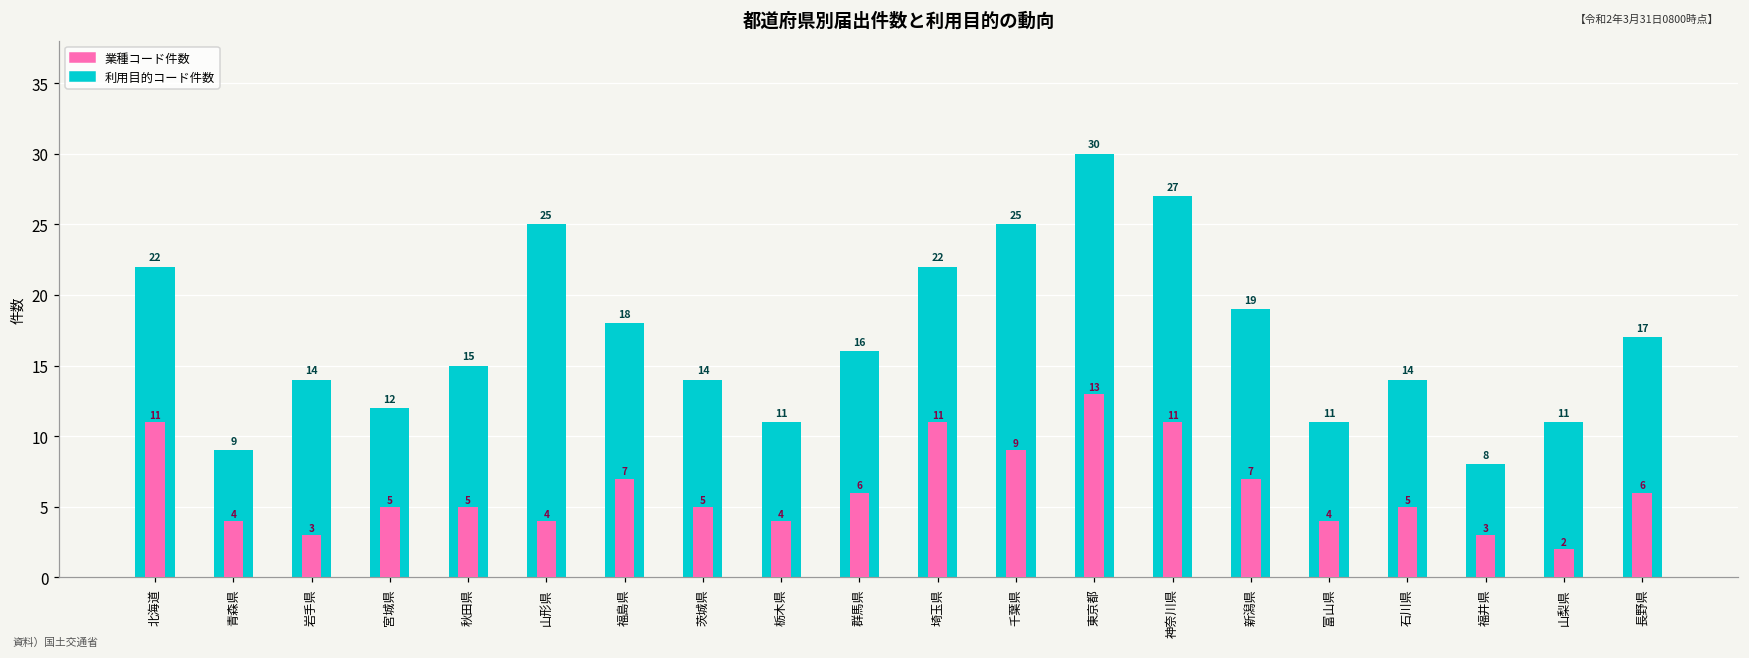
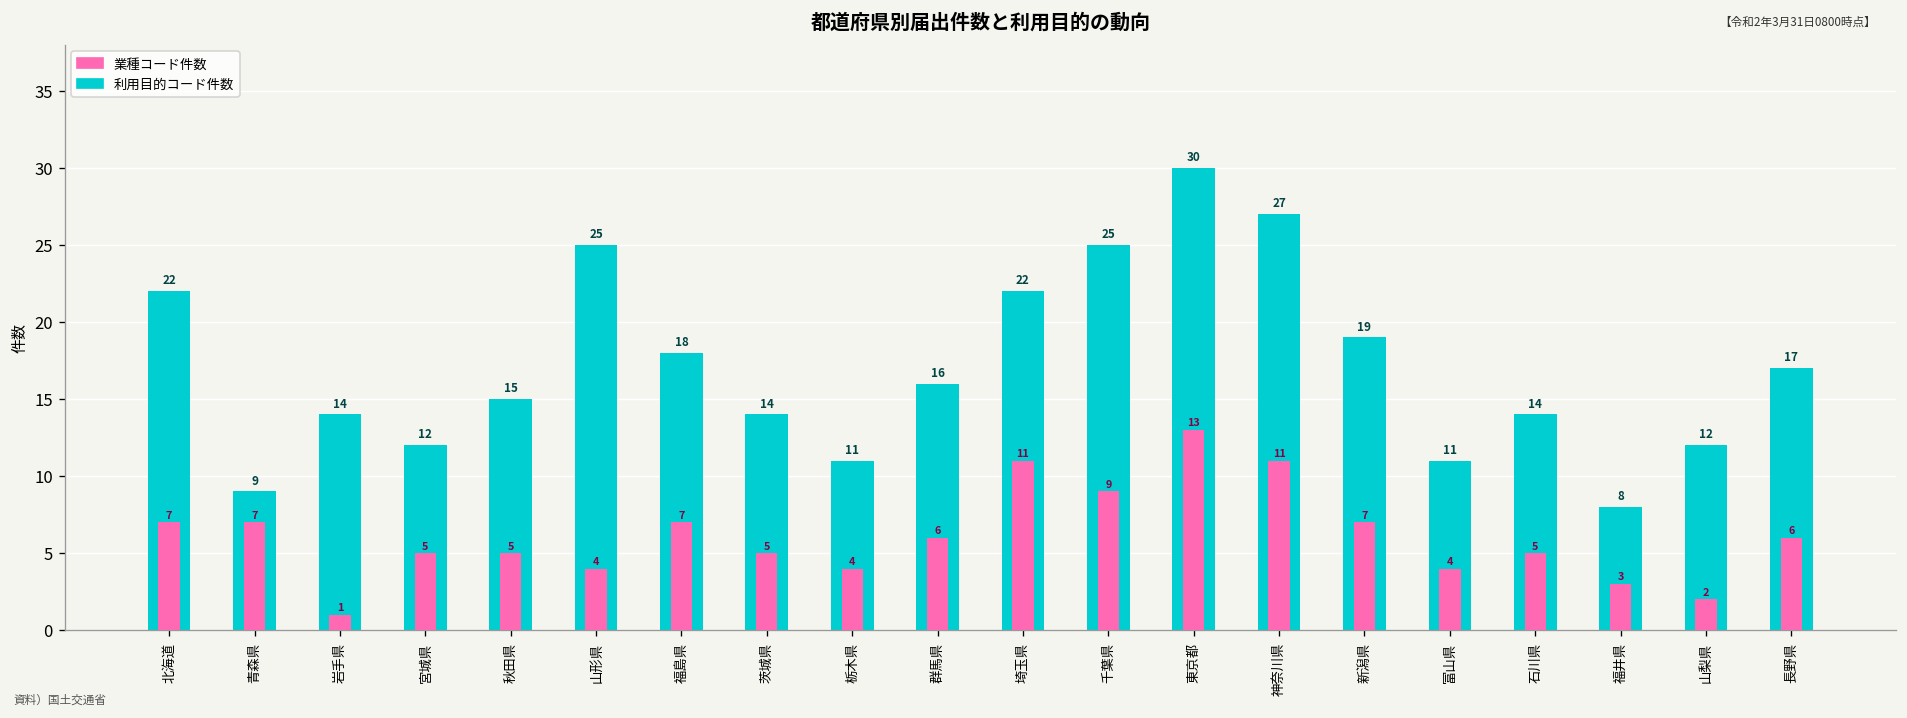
業種コード件数, 北海道: 11 -> 7
業種コード件数, 青森県: 4 -> 7
業種コード件数, 岩手県: 3 -> 1
利用目的コード件数, 山梨県: 11 -> 12
